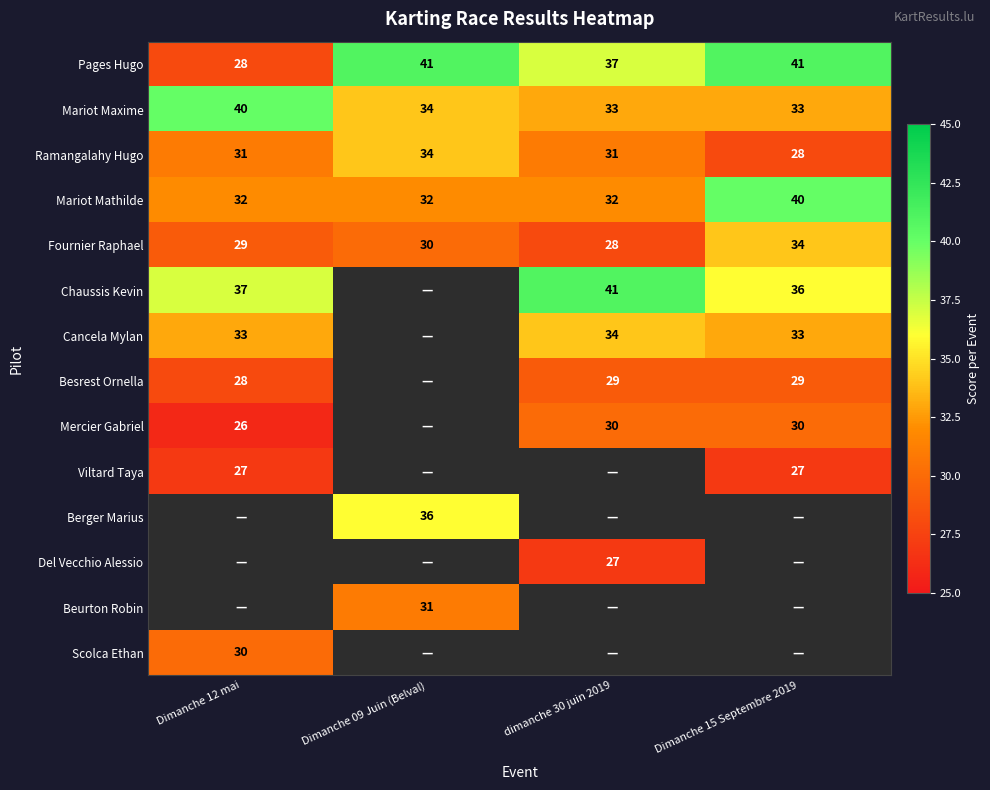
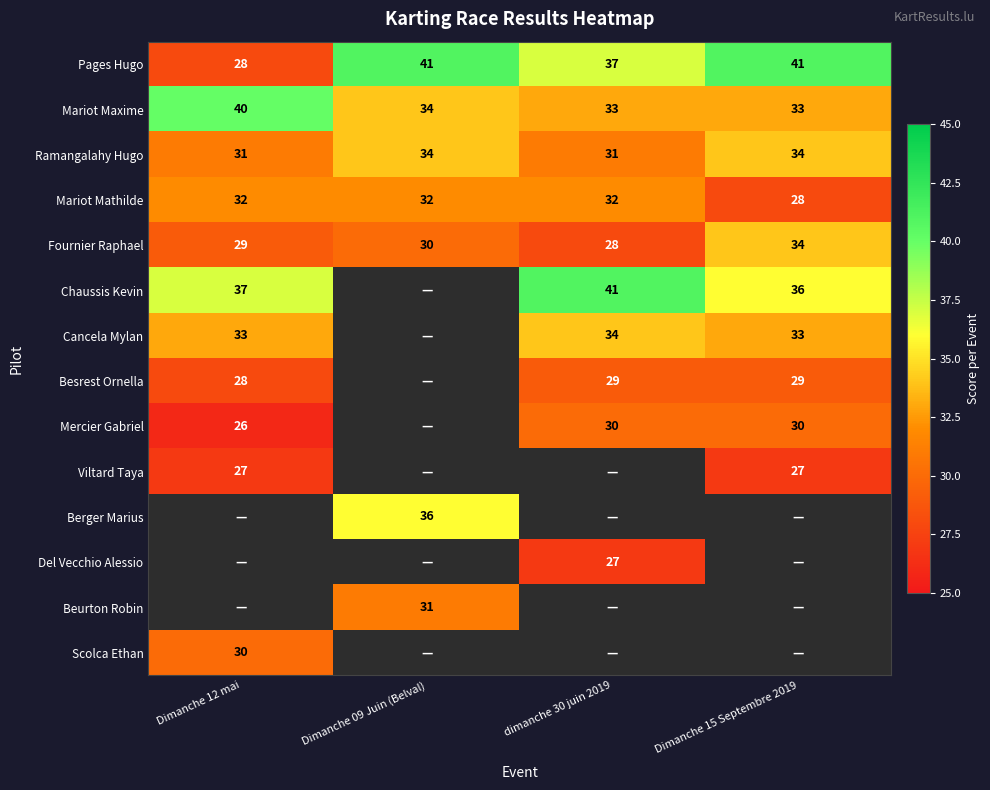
Ramangalahy Hugo, Dimanche 15 Septembre 2019: 28 -> 34
Mariot Mathilde, Dimanche 15 Septembre 2019: 40 -> 28
